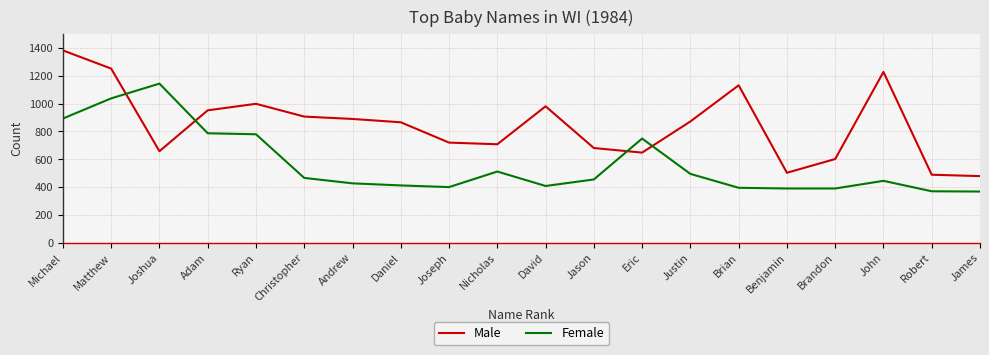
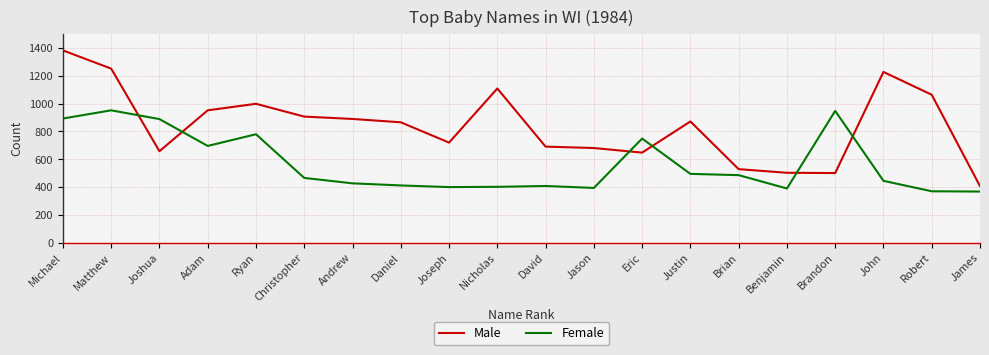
Female, Matthew: 1040 -> 950
Female, Joshua: 1140 -> 890
Female, Adam: 790 -> 700
Male, Nicholas: 710 -> 1110
Female, Nicholas: 510 -> 400
Male, David: 980 -> 690
Female, Jason: 460 -> 390
Male, Brian: 1130 -> 530
Female, Brian: 400 -> 490
Male, Brandon: 600 -> 500
Female, Brandon: 390 -> 950
Male, Robert: 490 -> 1060
Male, James: 480 -> 410
